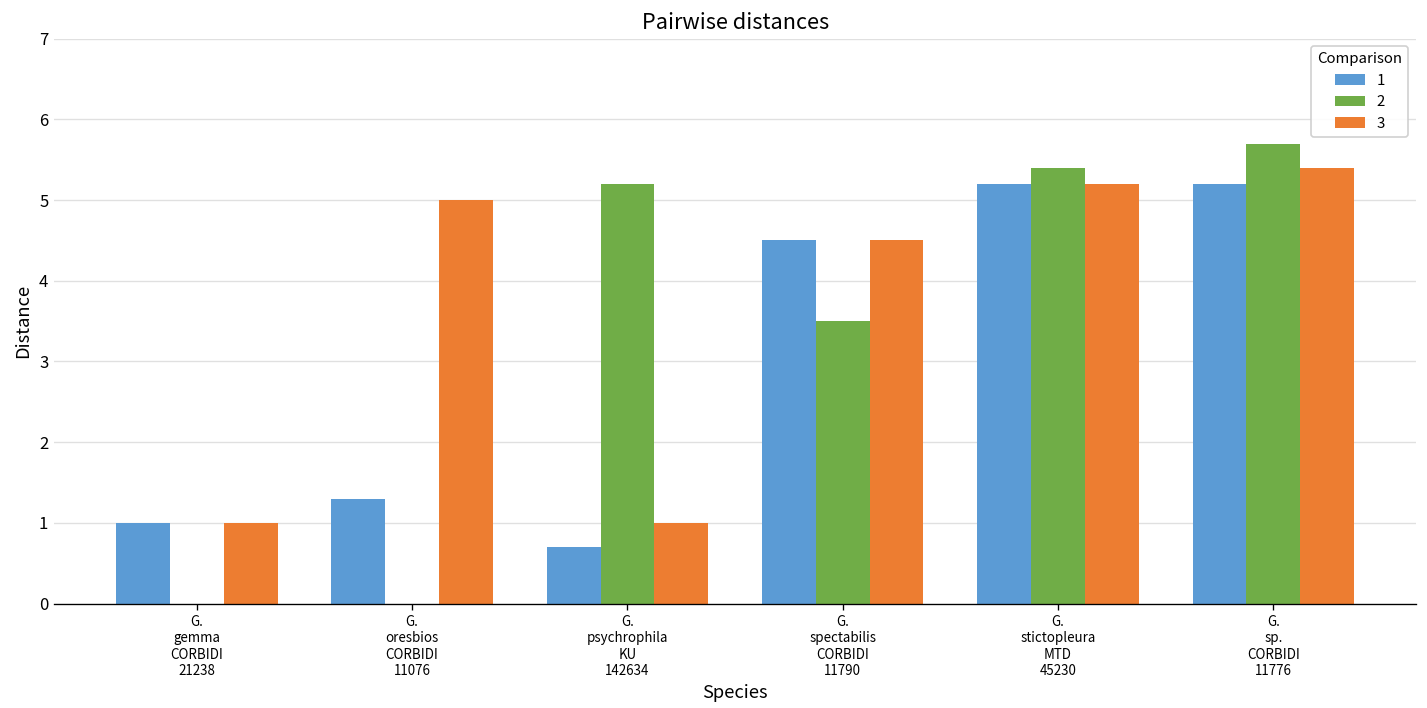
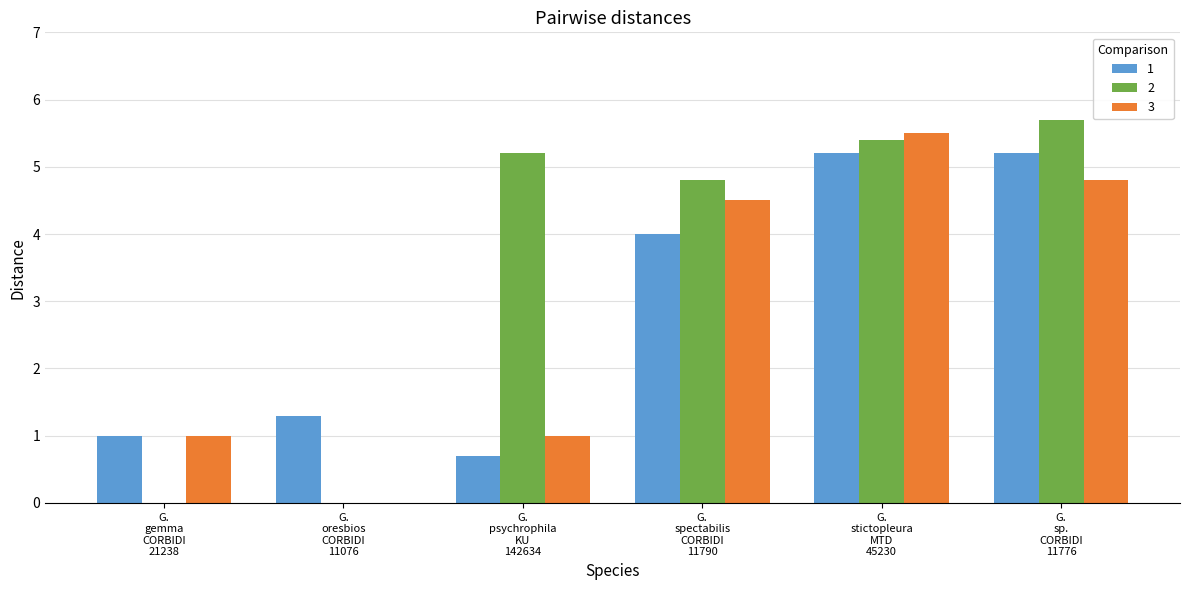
3, G. oresbios CORBIDI 11076: 5 -> 0
1, G. spectabilis CORBIDI 11790: 4.5 -> 4.0
2, G. spectabilis CORBIDI 11790: 3.5 -> 4.8
3, G. stictopleura MTD 45230: 5.2 -> 5.5
3, G. sp. CORBIDI 11776: 5.4 -> 4.8
